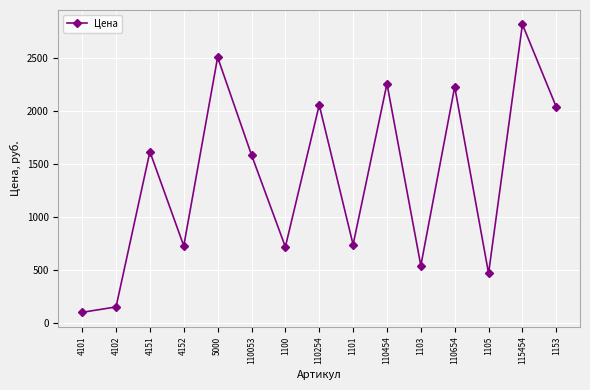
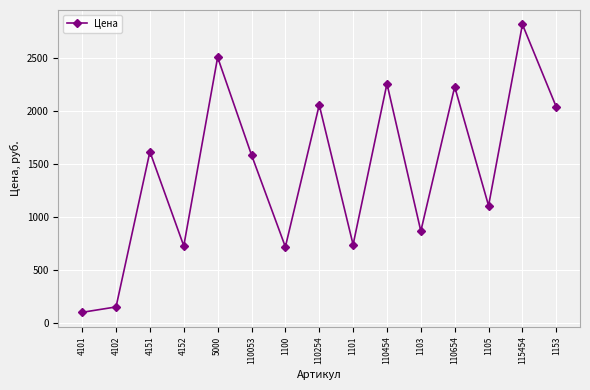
1103: 540 -> 870
1105: 470 -> 1110
